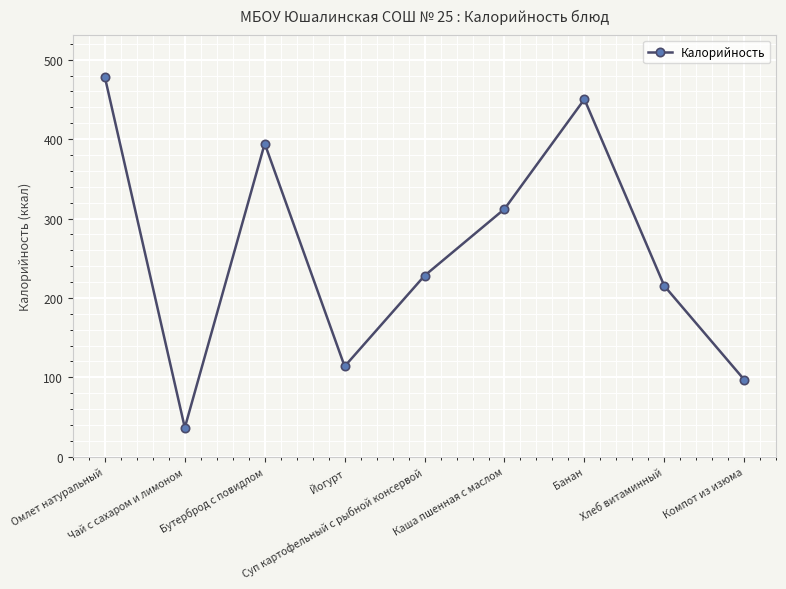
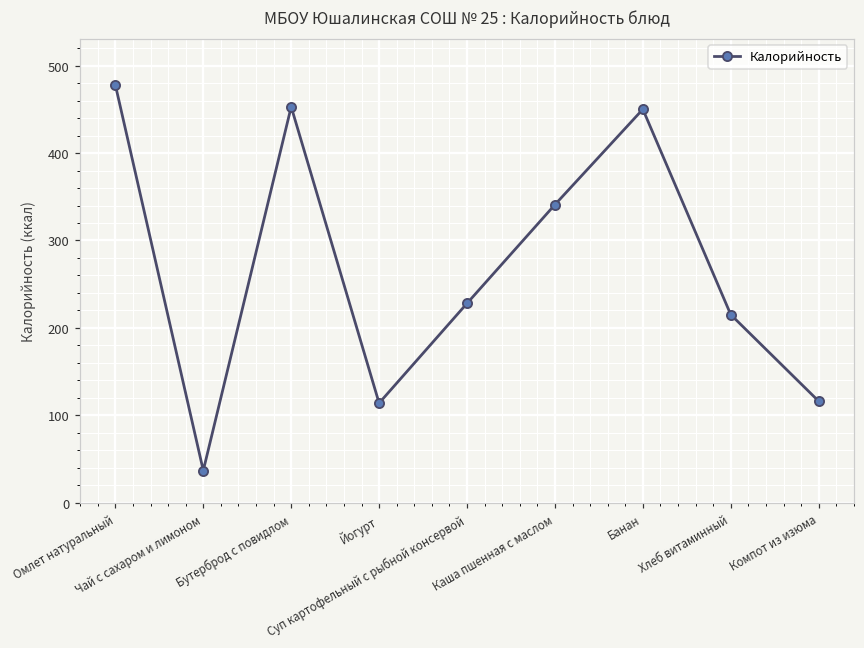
Бутерброд с повидлом: 390 -> 450
Каша пшенная с маслом: 310 -> 340
Компот из изюма: 100 -> 120
